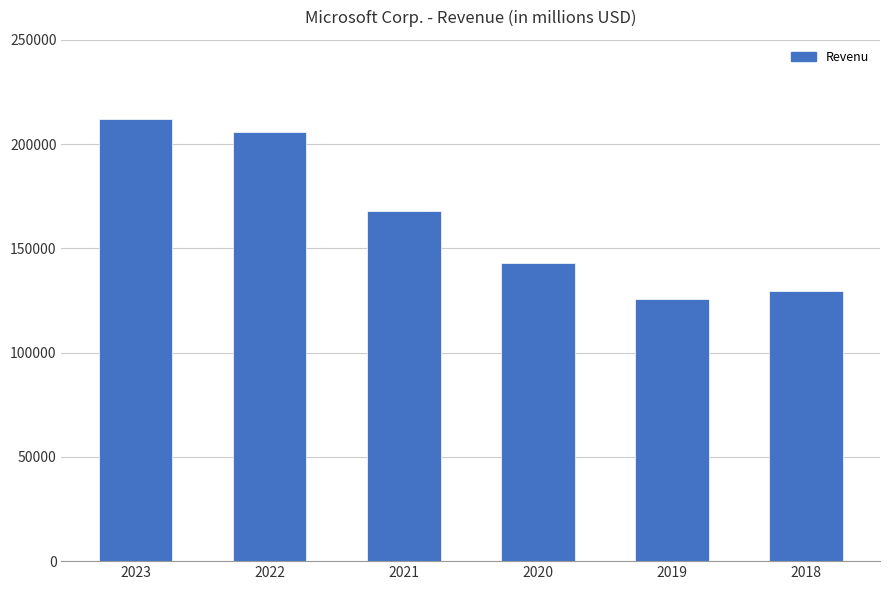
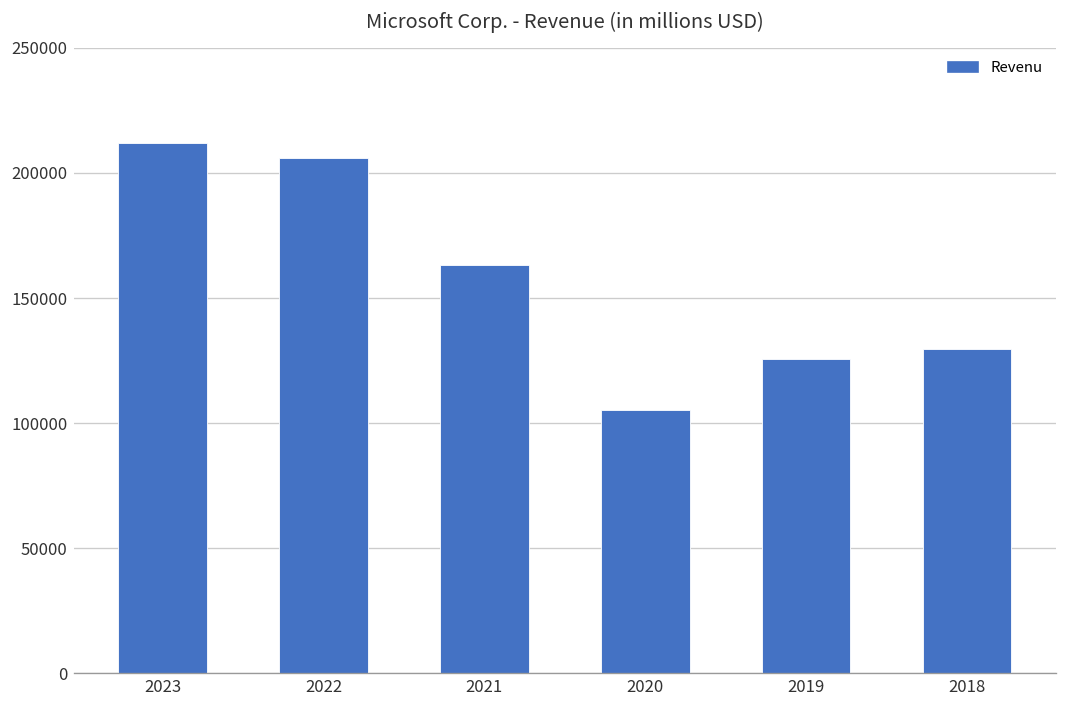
2021: 168000 -> 163000
2020: 143000 -> 105000
